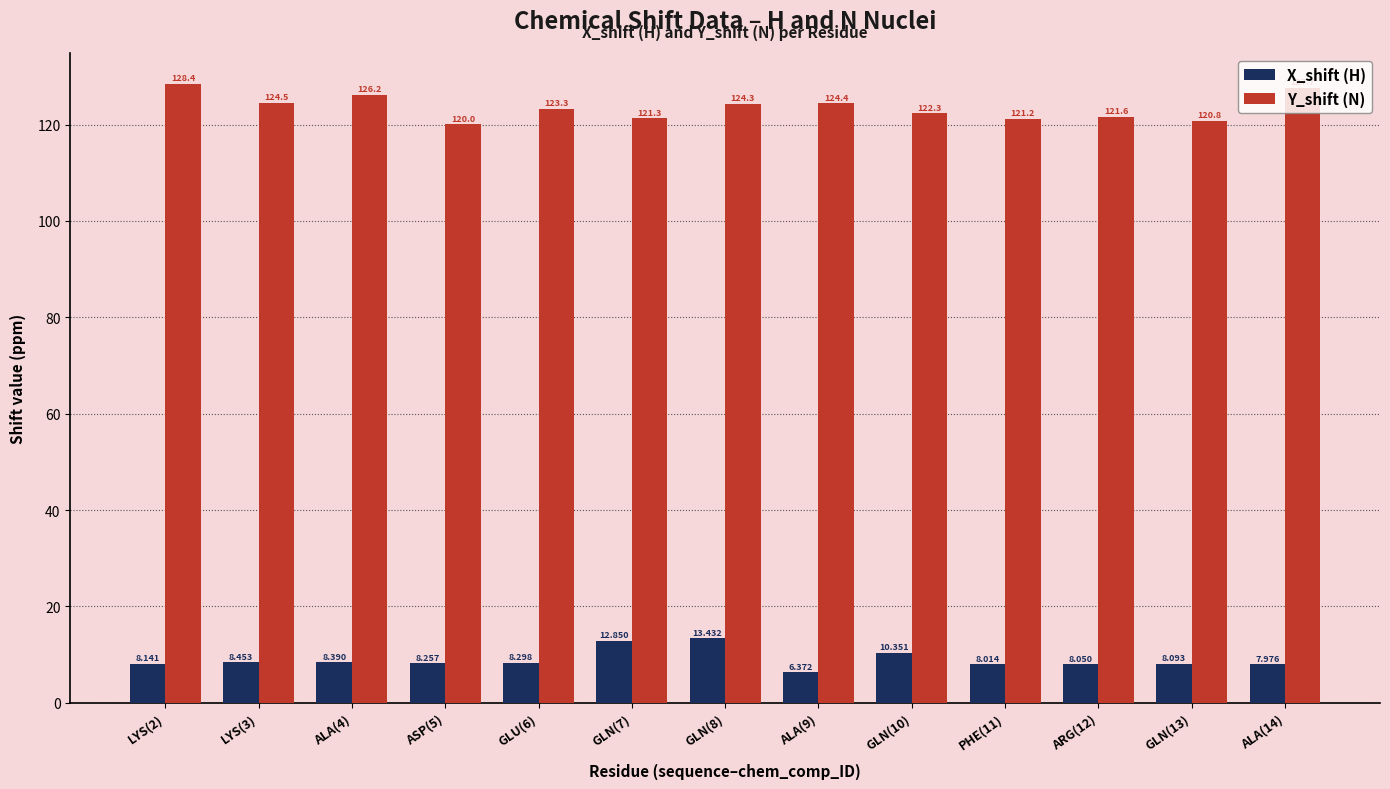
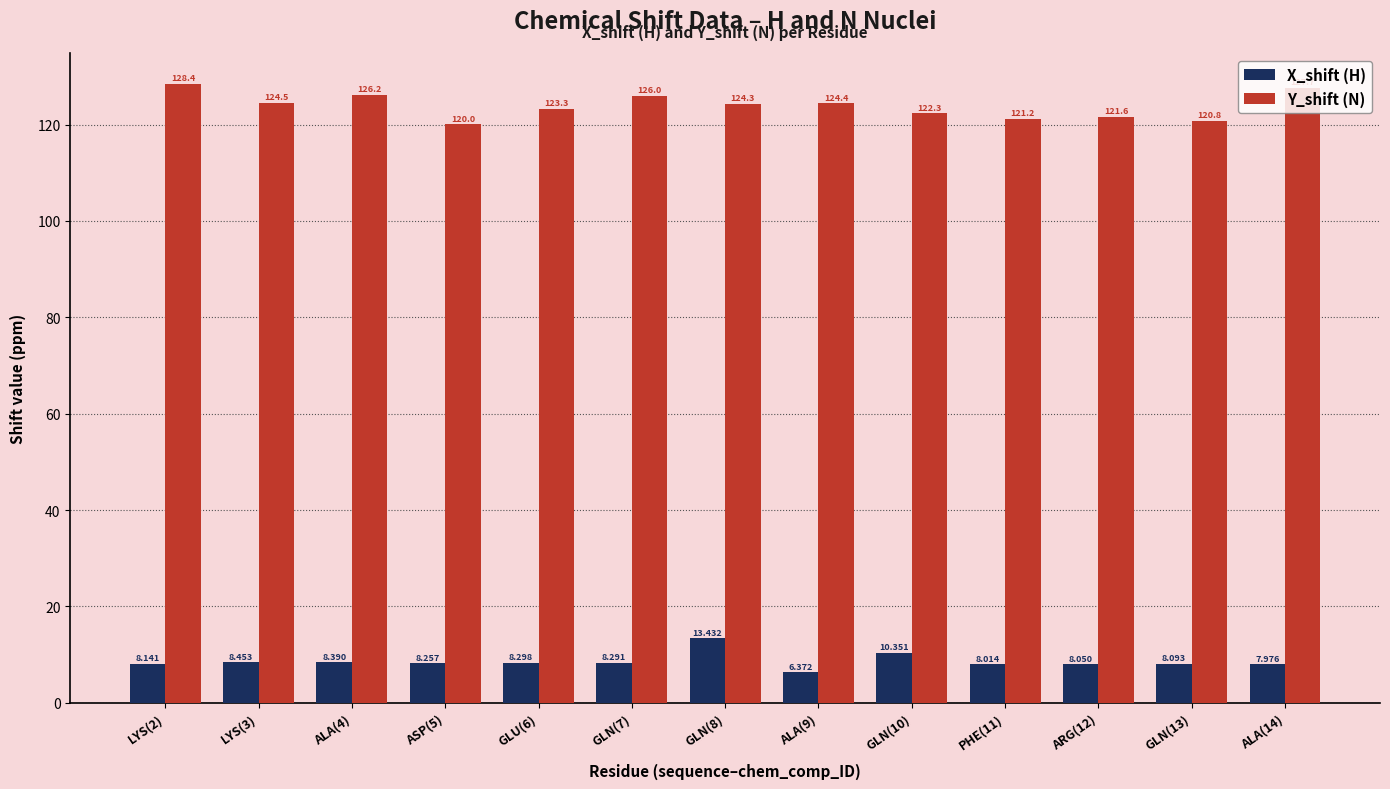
X_shift (H), GLN(7): 12.850 -> 8.291
Y_shift (N), GLN(7): 121.3 -> 126.0
